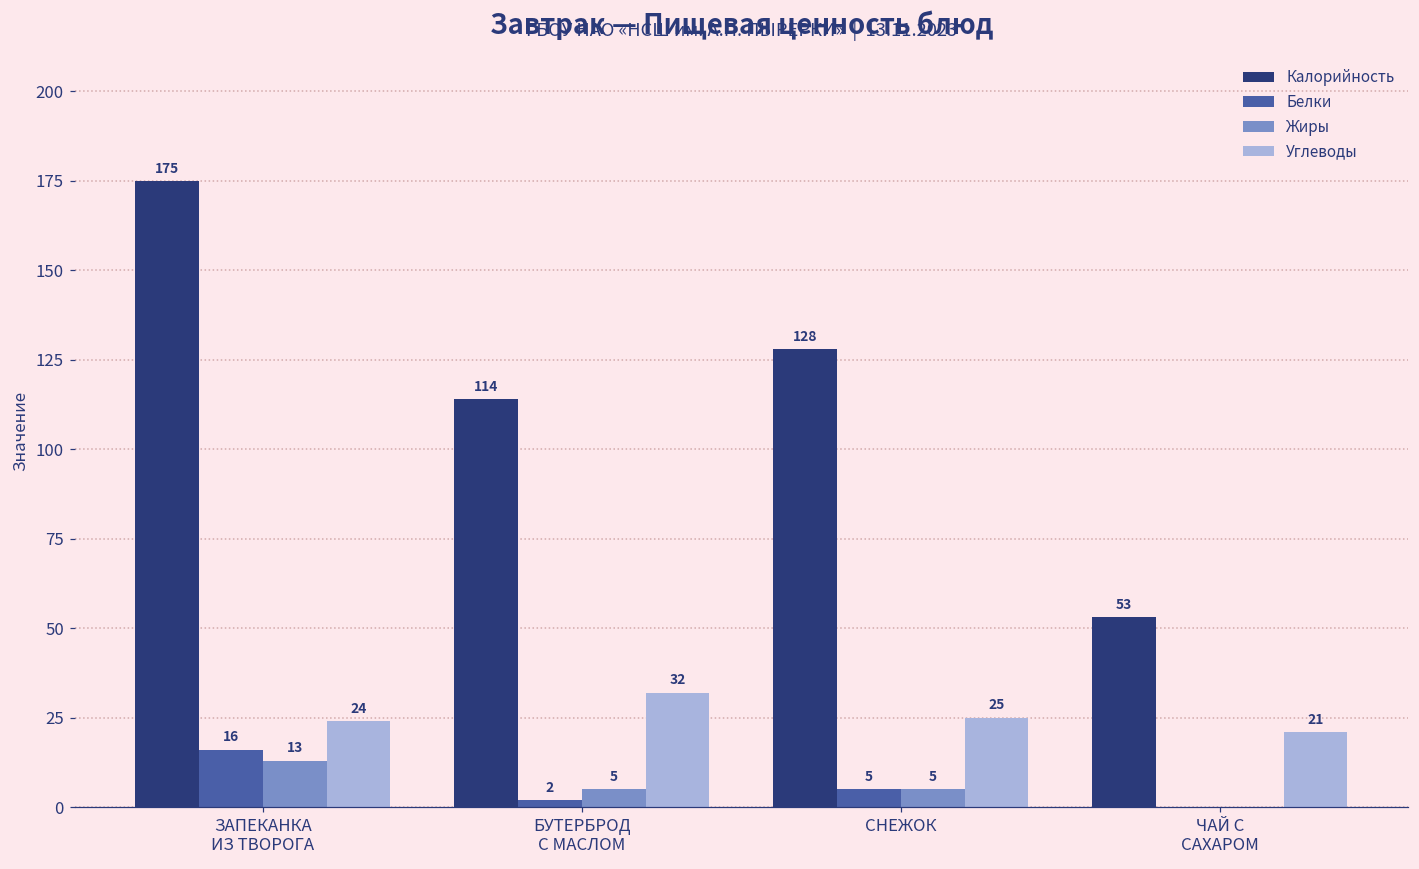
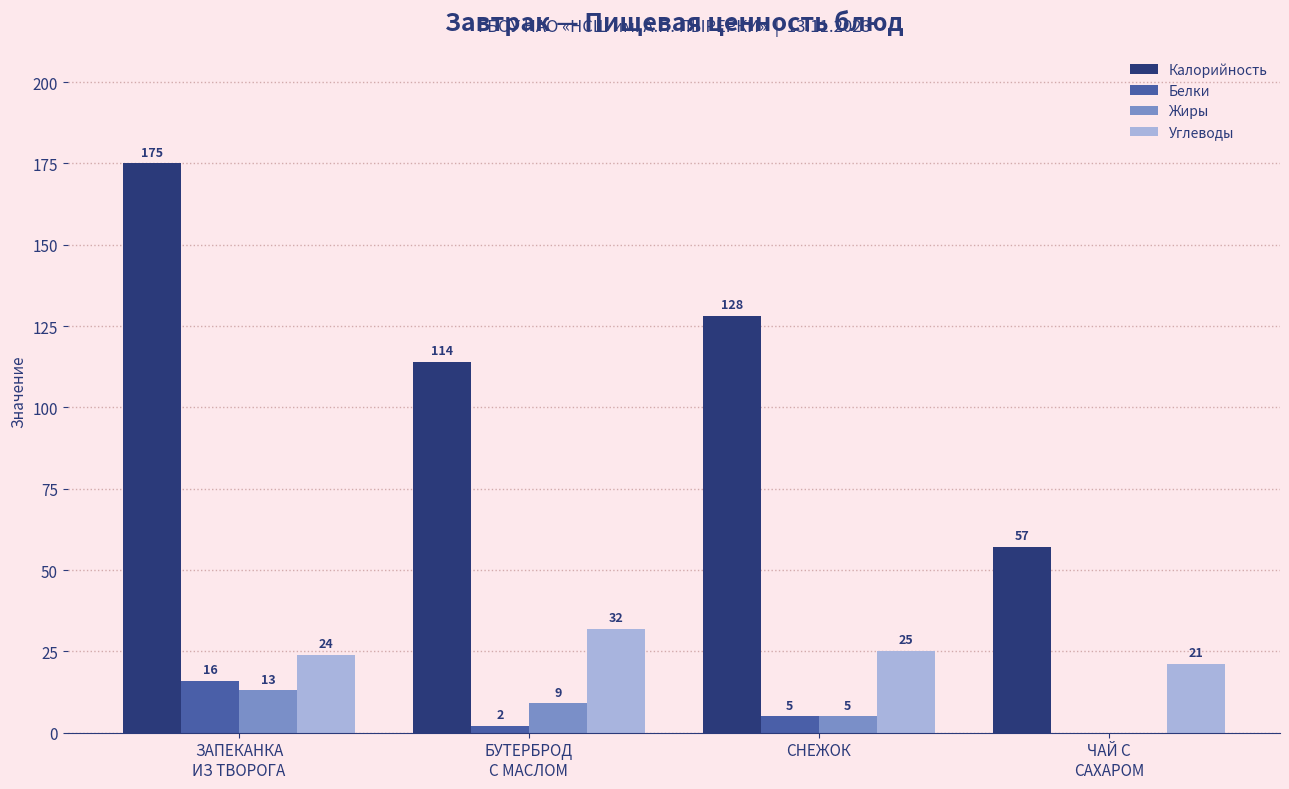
Жиры, БУТЕРБРОД С МАСЛОМ: 5 -> 9
Калорийность, ЧАЙ С САХАРОМ: 53 -> 57
